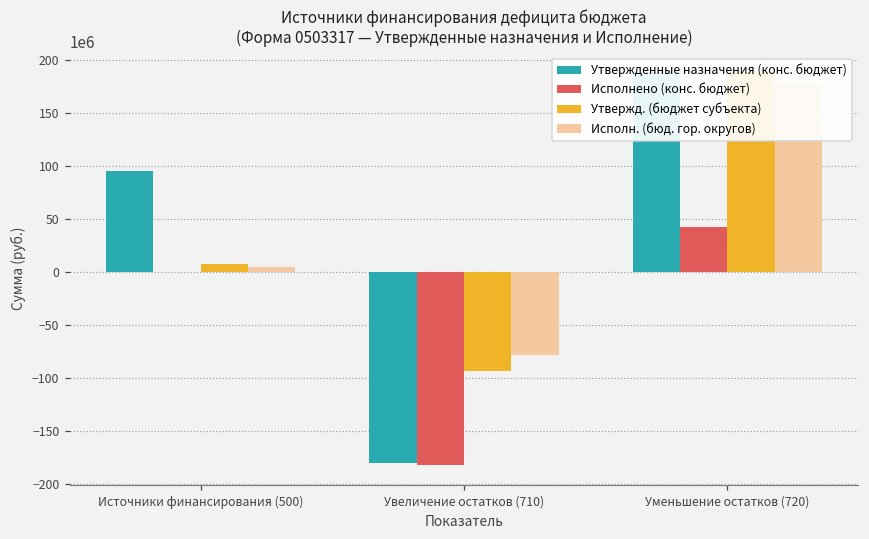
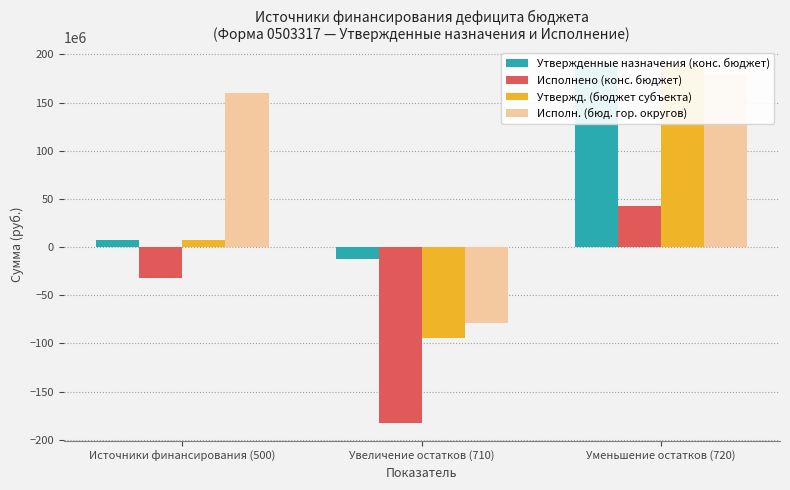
Утвержденные назначения (конс. бюджет), Источники финансирования (500): 90000000 -> 10000000
Исполнено (конс. бюджет), Источники финансирования (500): 0 -> -30000000
Исполн. (бюд. гор. округов), Источники финансирования (500): 0 -> 160000000
Утвержденные назначения (конс. бюджет), Увеличение остатков (710): -180000000 -> -10000000
